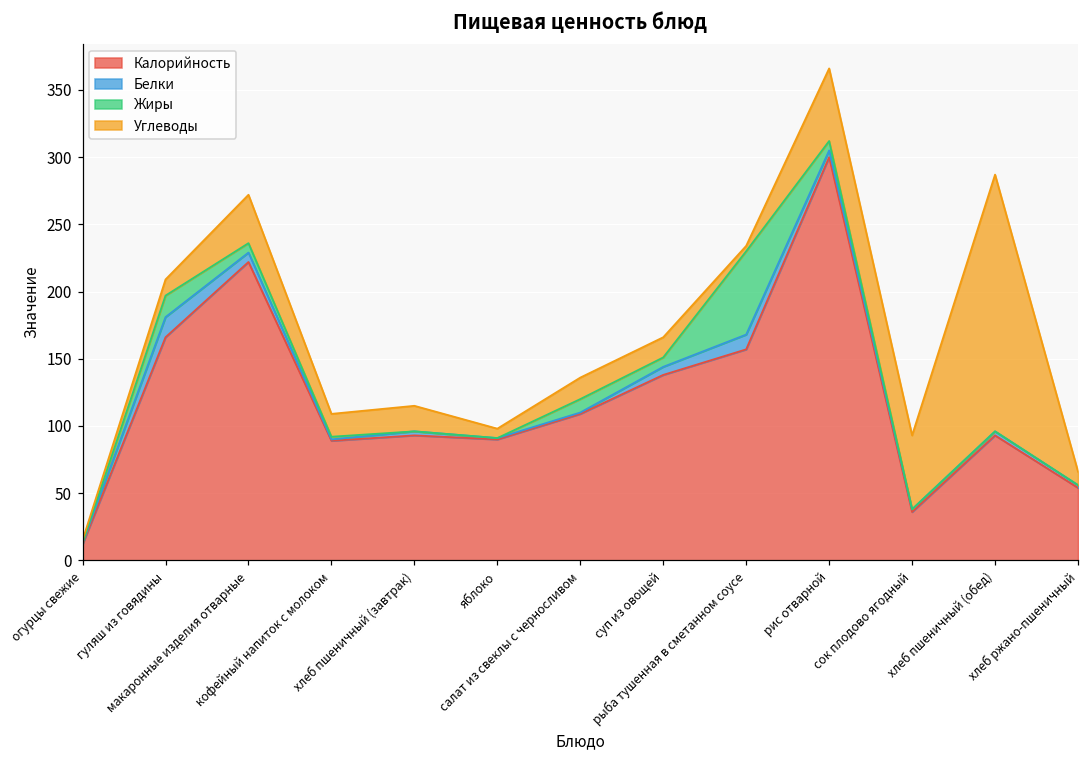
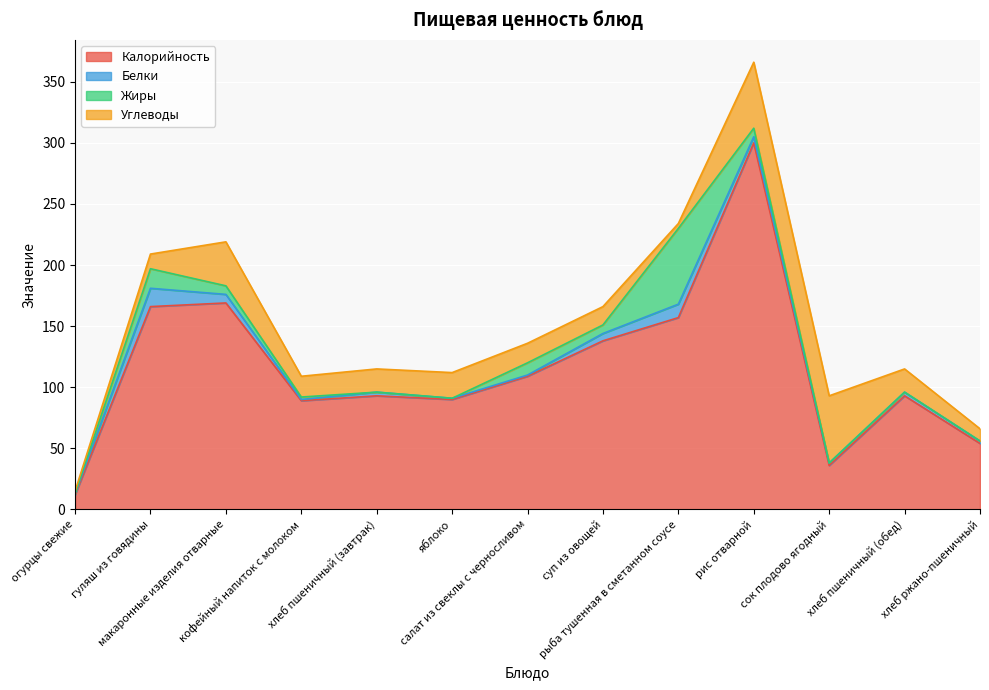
Калорийность, макаронные изделия отварные: 222 -> 169
Углеводы, яблоко: 7 -> 21
Углеводы, хлеб пшеничный (обед): 191 -> 19
